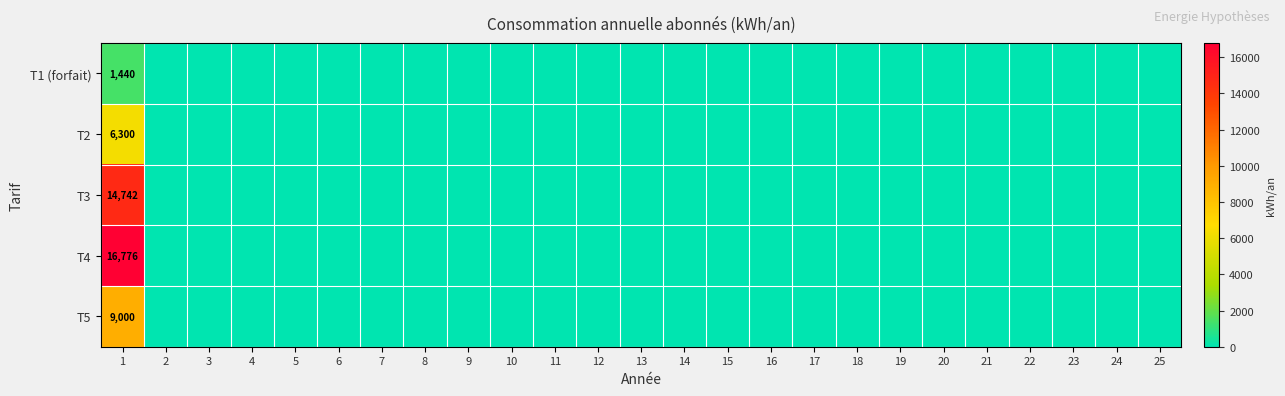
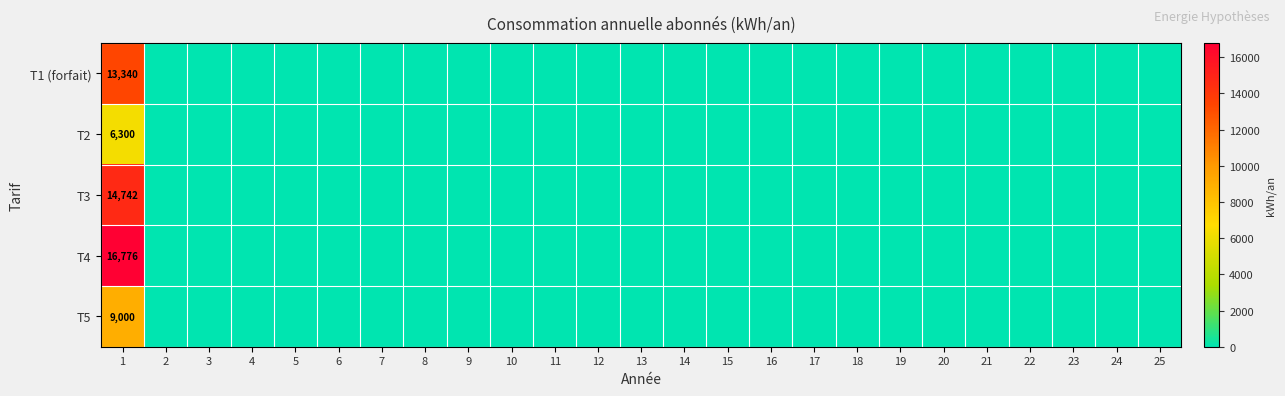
T1 (forfait), 1: 1,440 -> 13,340
